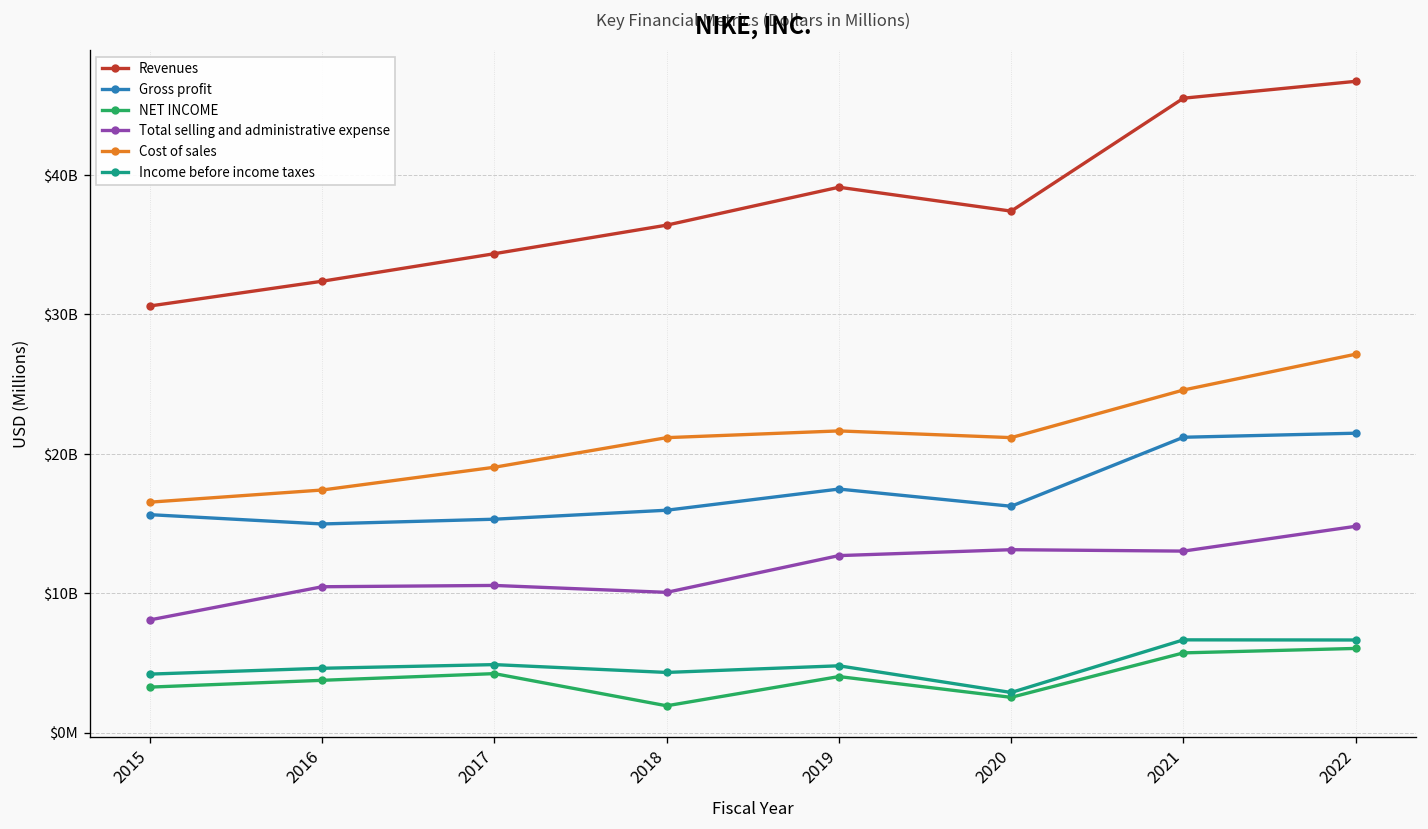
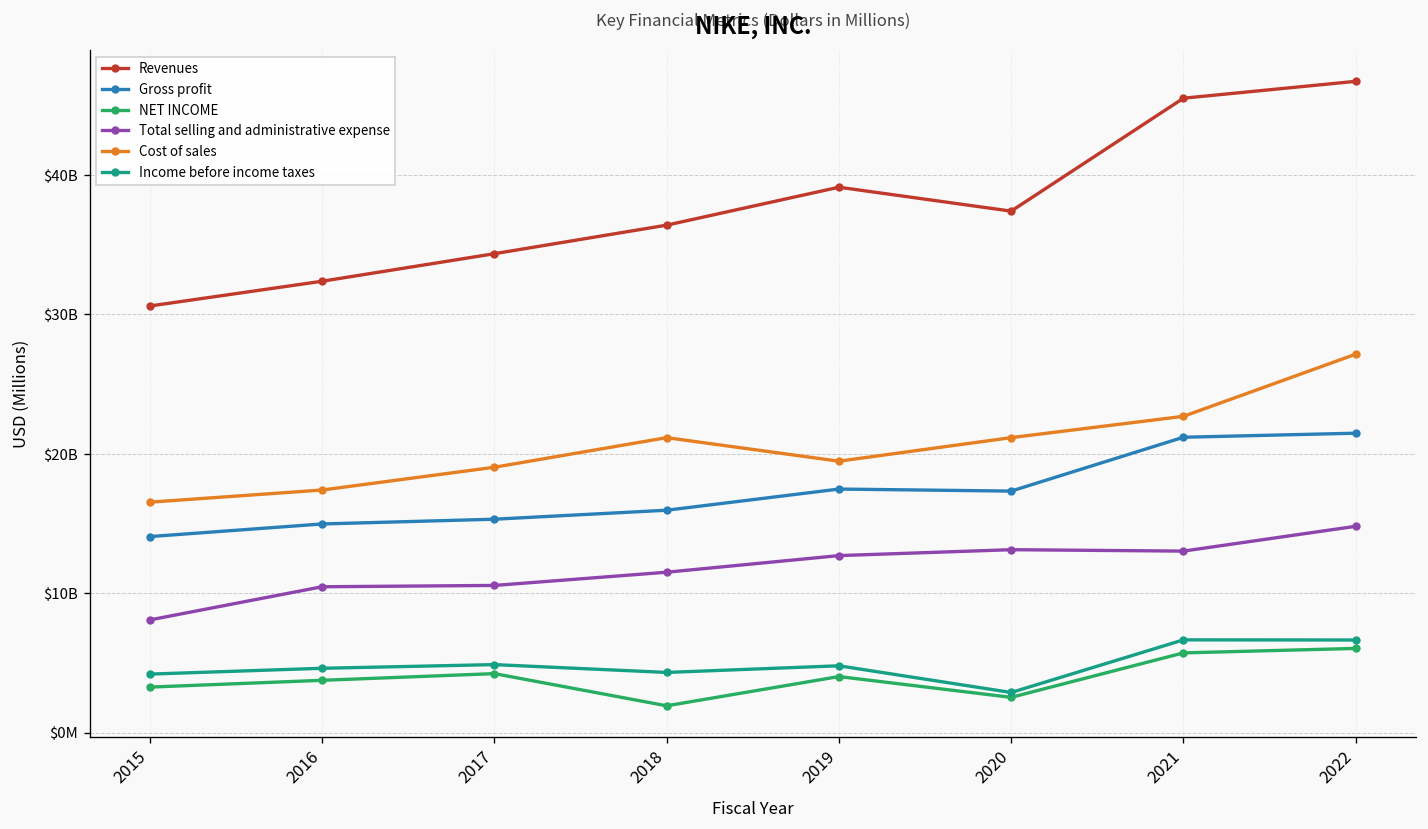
Gross profit, 2015: $15600000000 -> $14100000000
Total selling and administrative expense, 2018: $10100000000 -> $11500000000
Cost of sales, 2019: $21600000000 -> $19500000000
Gross profit, 2020: $16200000000 -> $17300000000
Cost of sales, 2021: $24600000000 -> $22700000000
